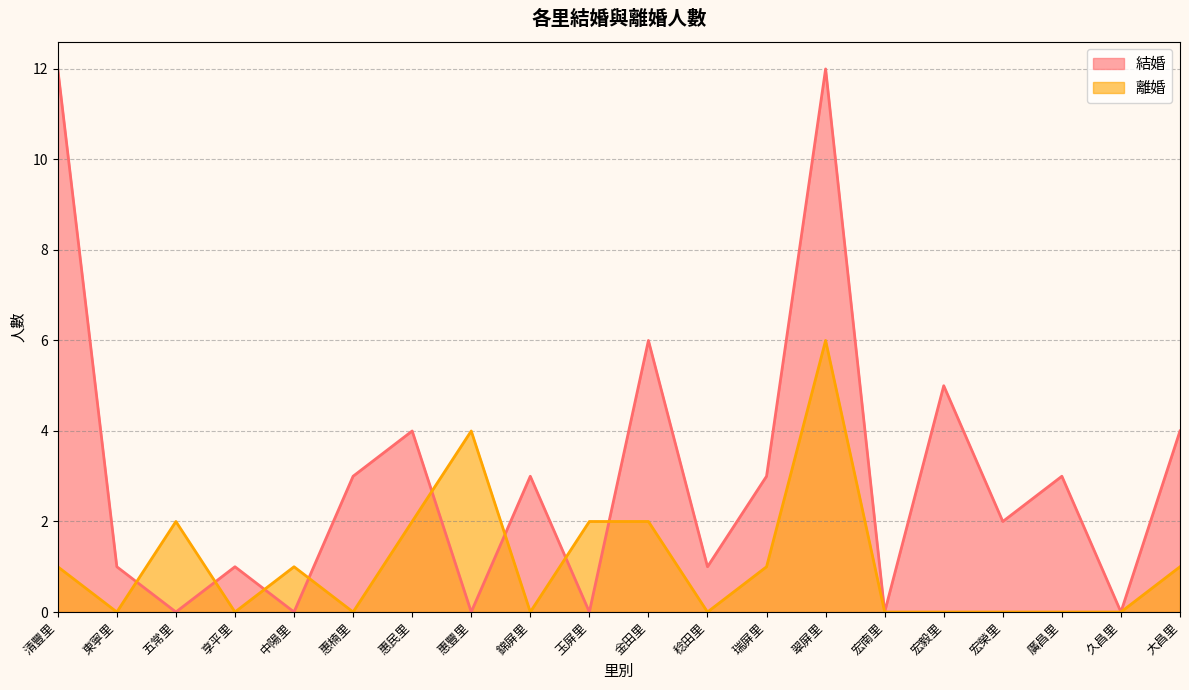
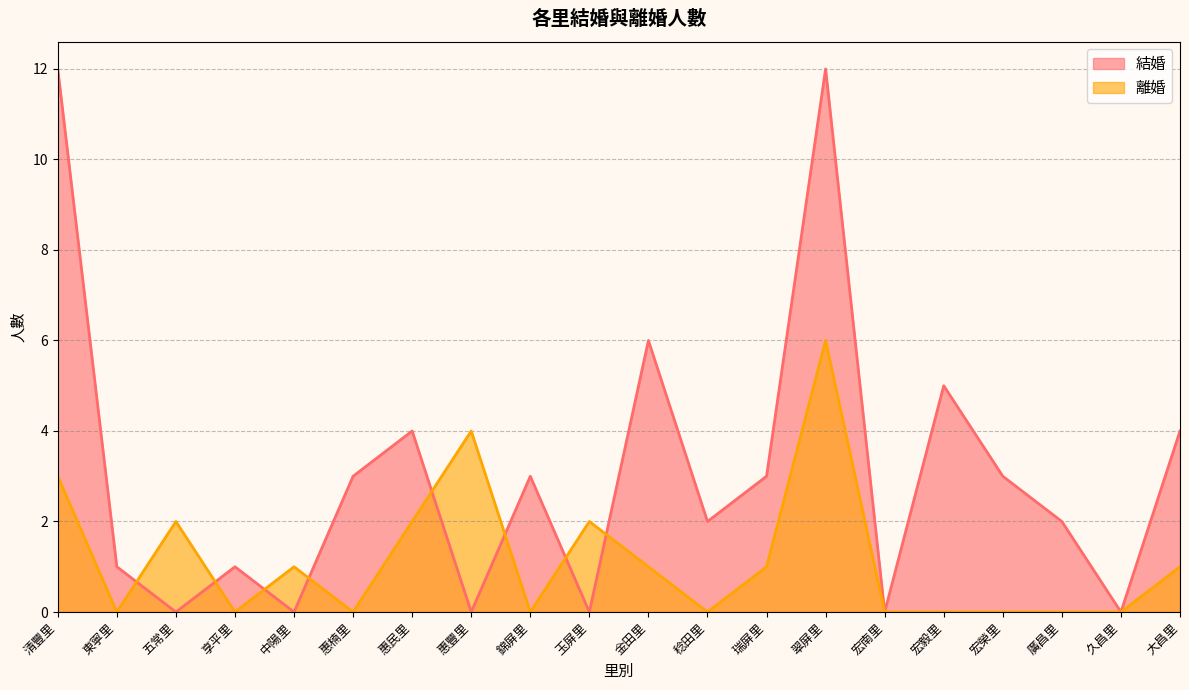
離婚, 清豐里: 1 -> 3
離婚, 金田里: 2 -> 1
結婚, 稔田里: 1 -> 2
結婚, 宏榮里: 2 -> 3
結婚, 廣昌里: 3 -> 2
